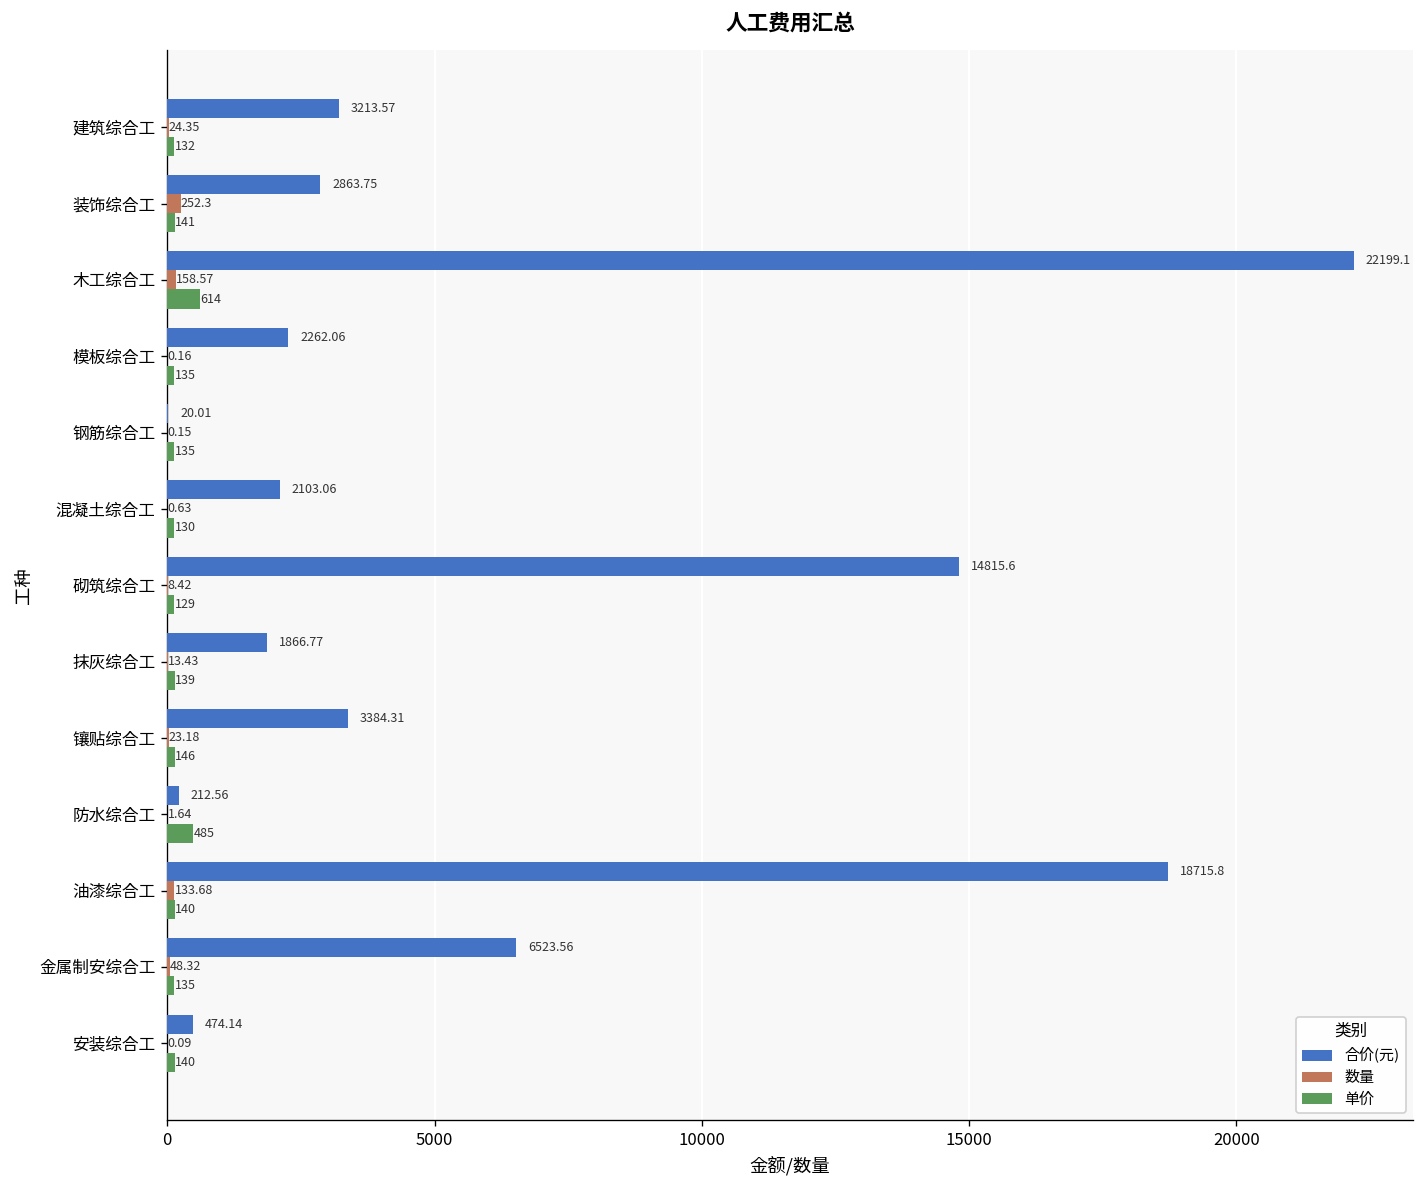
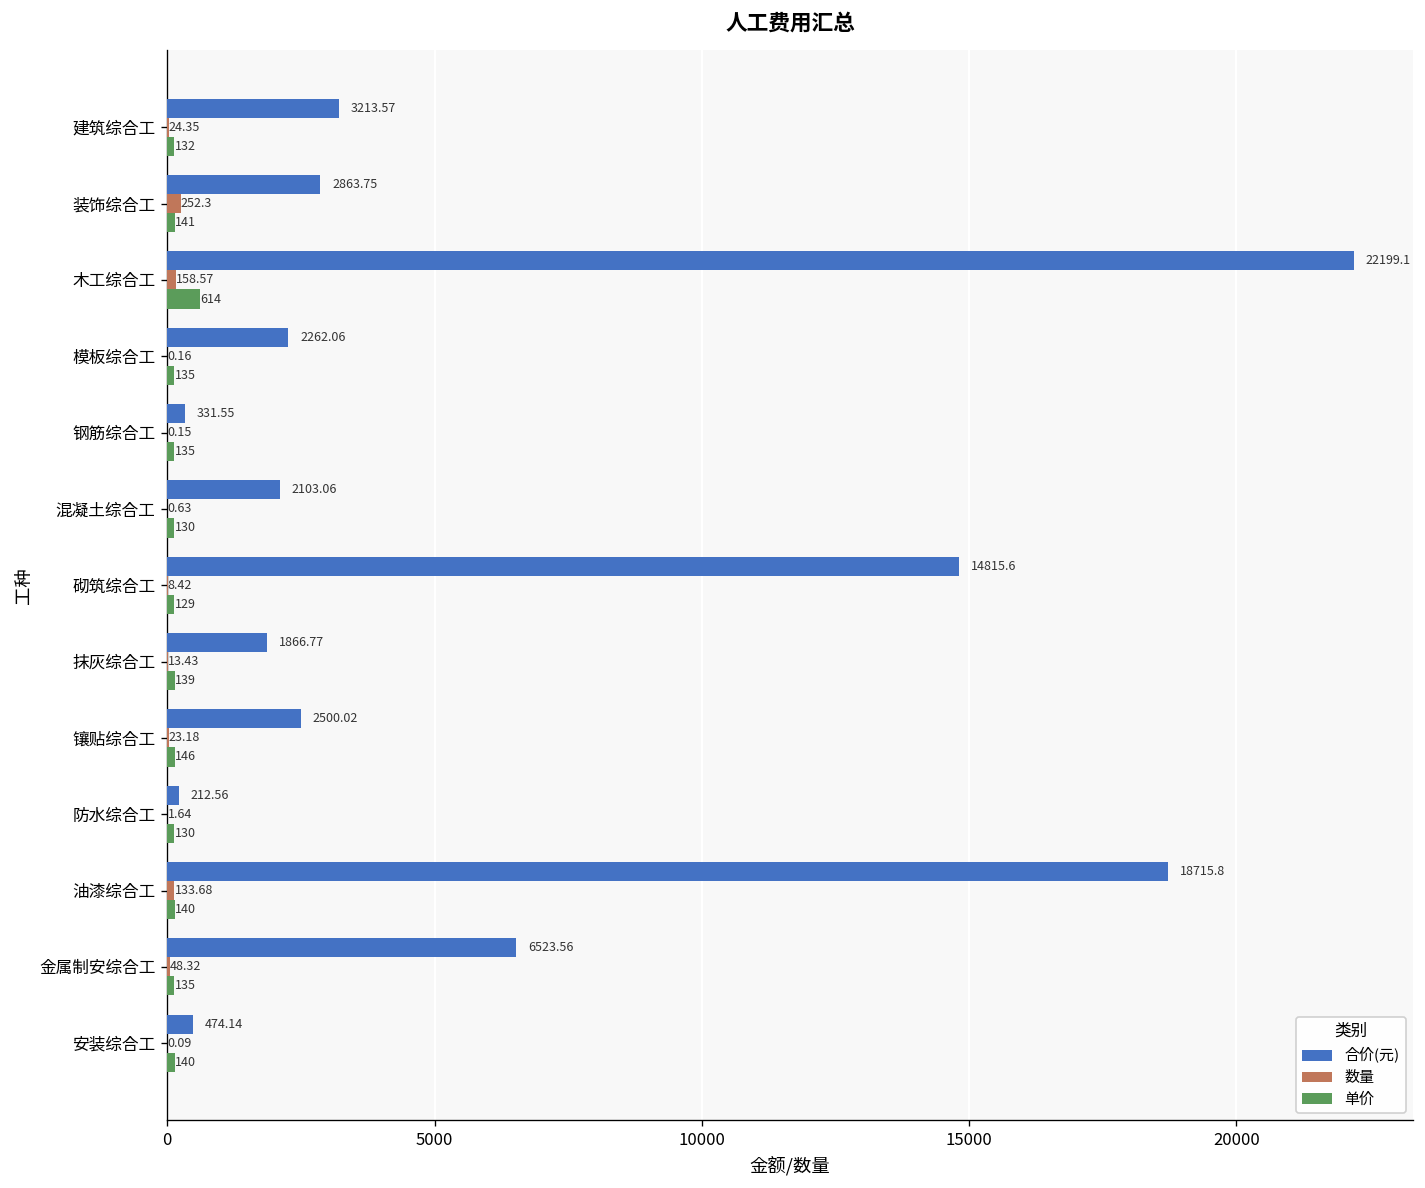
合价(元), 钢筋综合工: 20.01 -> 331.55
合价(元), 镶贴综合工: 3384.31 -> 2500.02
单价, 防水综合工: 485 -> 130
